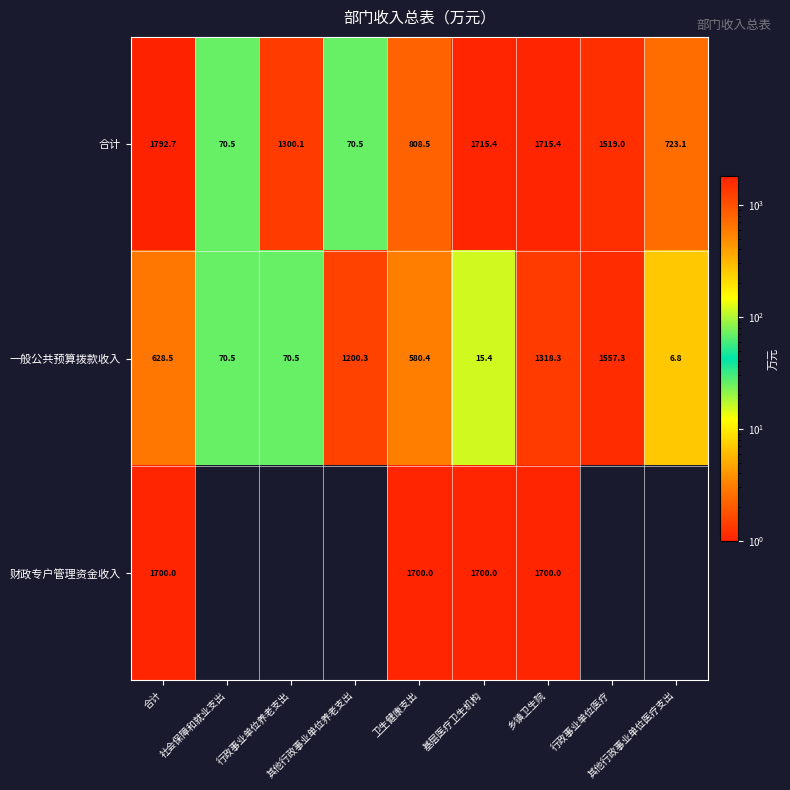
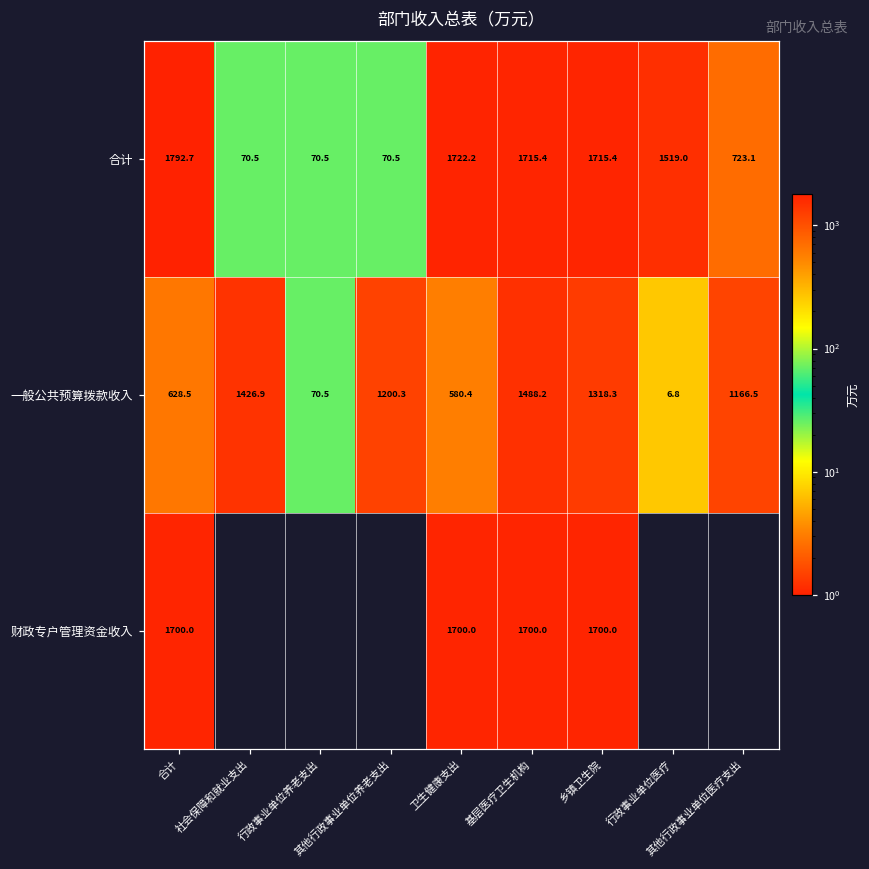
合计, 行政事业单位养老支出: 1300.1 -> 70.5
合计, 卫生健康支出: 808.5 -> 1722.2
一般公共预算拨款收入, 社会保障和就业支出: 70.5 -> 1426.9
一般公共预算拨款收入, 基层医疗卫生机构: 15.4 -> 1488.2
一般公共预算拨款收入, 行政事业单位医疗: 1557.3 -> 6.8
一般公共预算拨款收入, 其他行政事业单位医疗支出: 6.8 -> 1166.5
